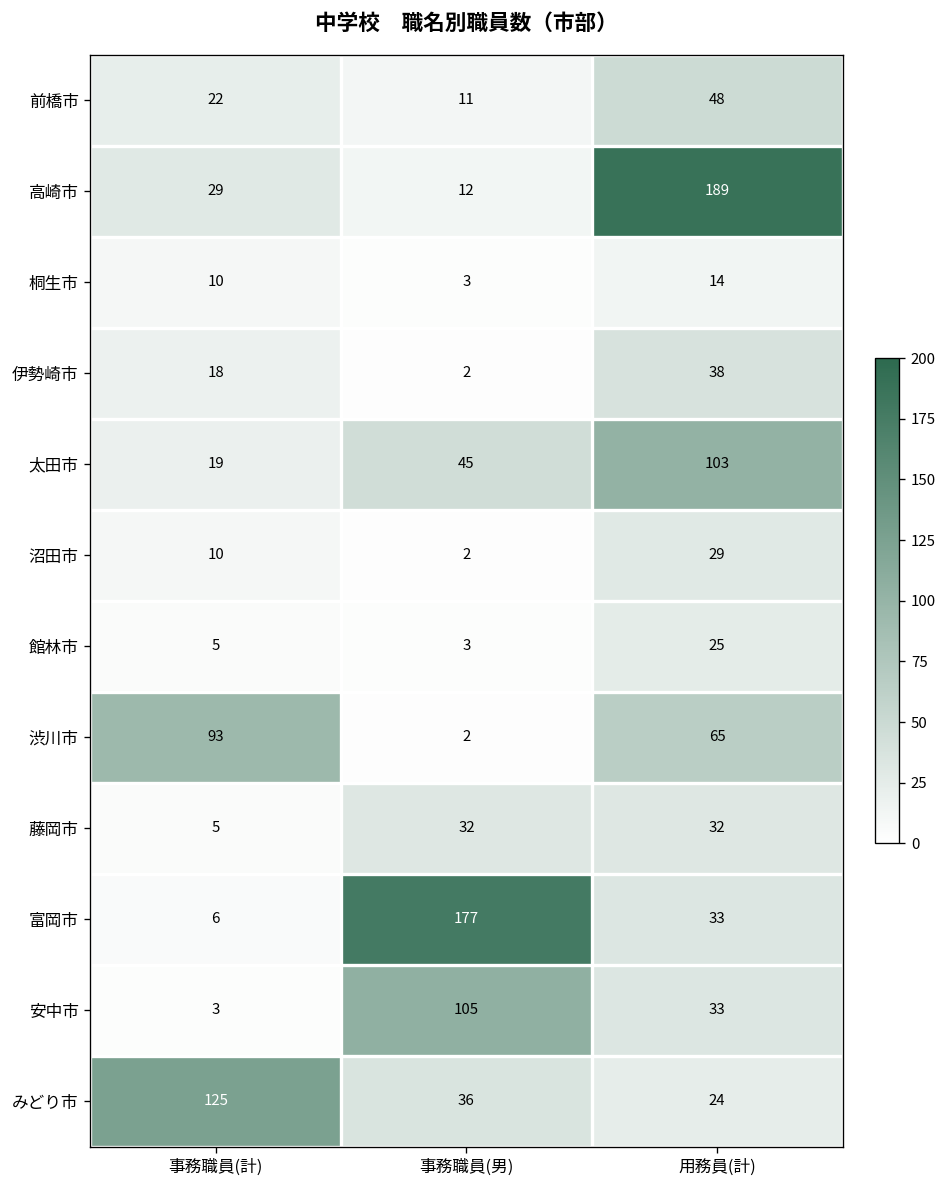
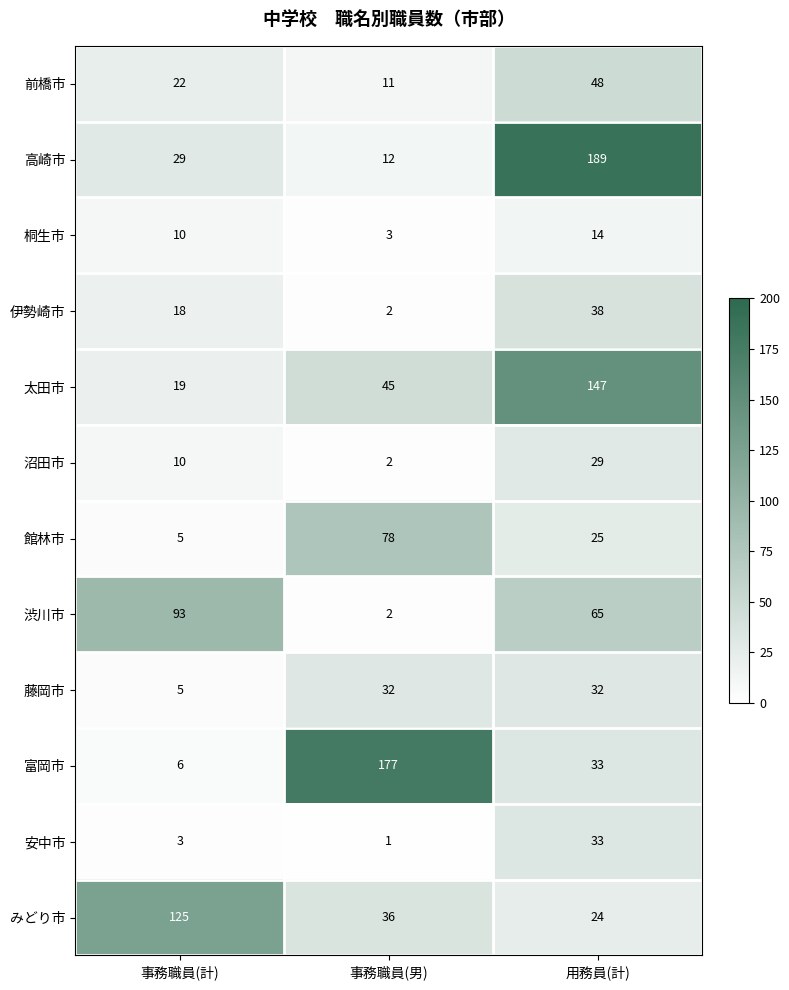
太田市, 用務員(計): 103 -> 147
館林市, 事務職員(男): 3 -> 78
安中市, 事務職員(男): 105 -> 1
